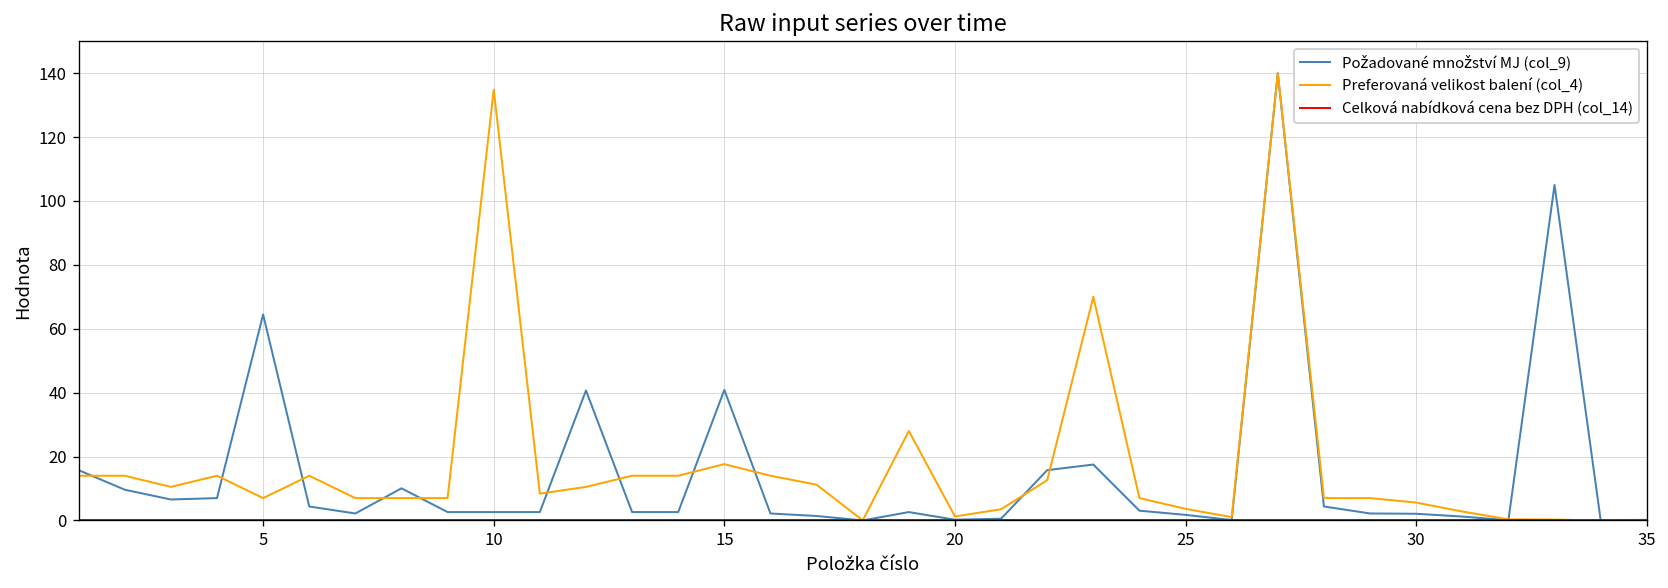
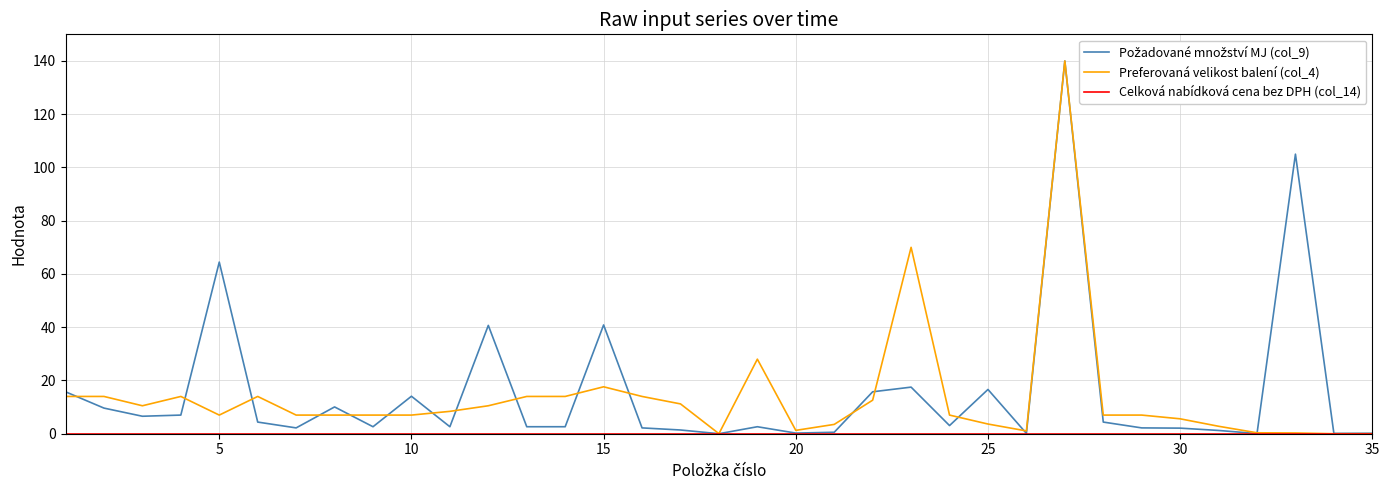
Požadované množství MJ (col_9), 10: 3 -> 14
Preferovaná velikost balení (col_4), 10: 135 -> 7
Požadované množství MJ (col_9), 25: 2 -> 17
